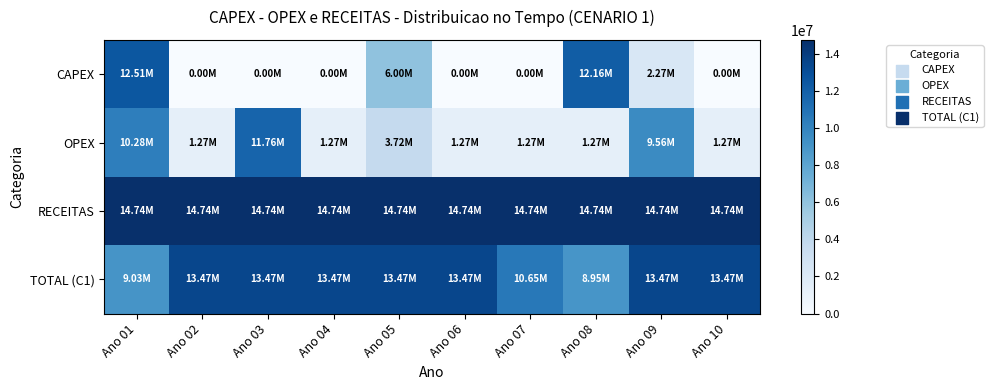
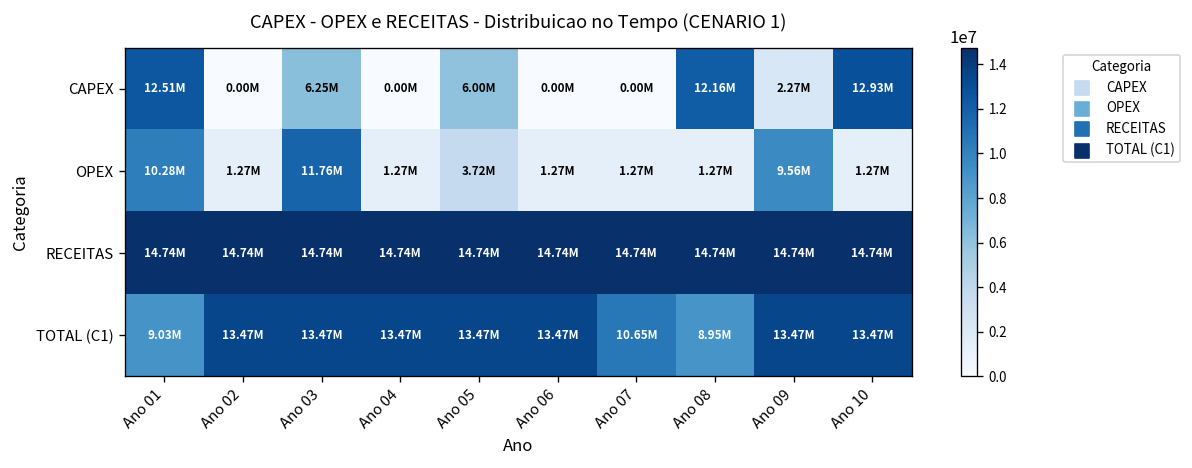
CAPEX, Ano 03: 0.00M -> 6.25M
CAPEX, Ano 10: 0.00M -> 12.93M
